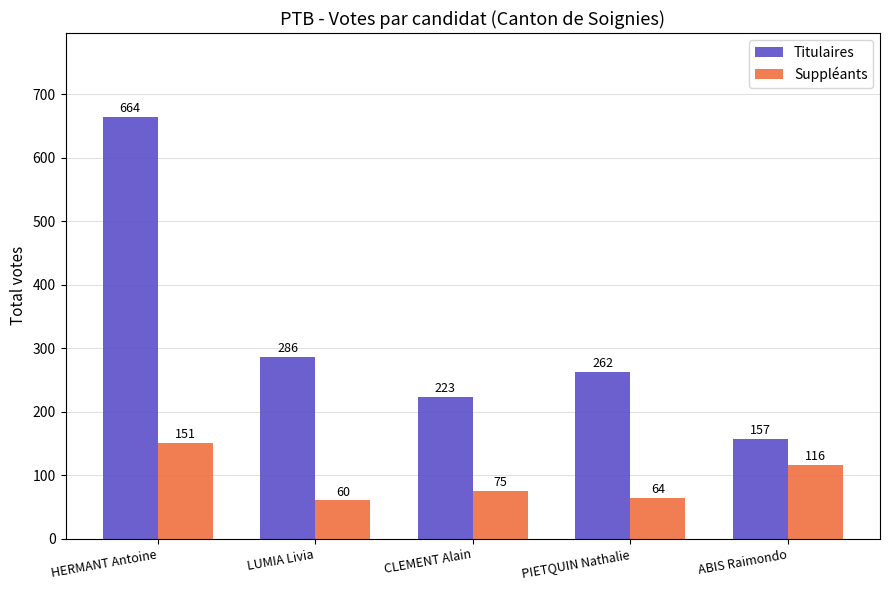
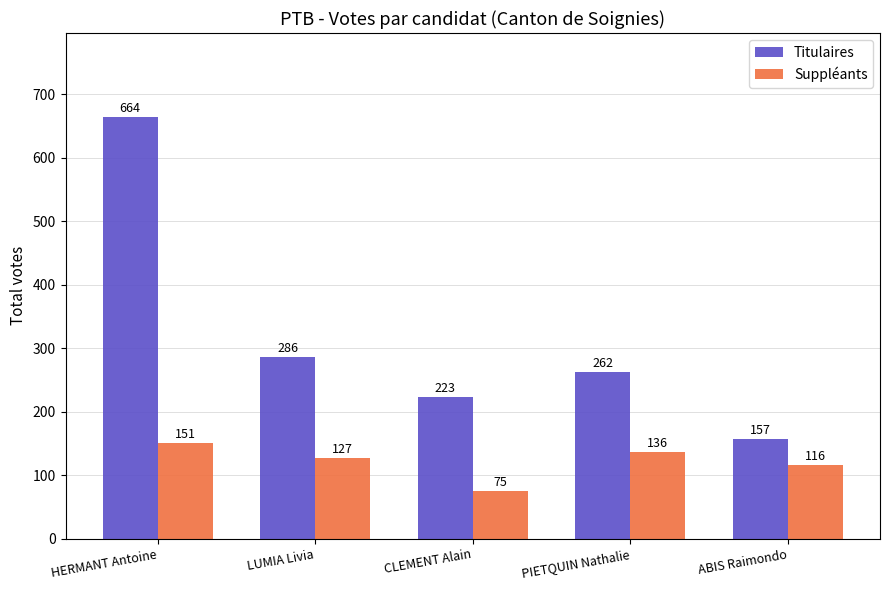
Suppléants, LUMIA Livia: 60 -> 127
Suppléants, PIETQUIN Nathalie: 64 -> 136
